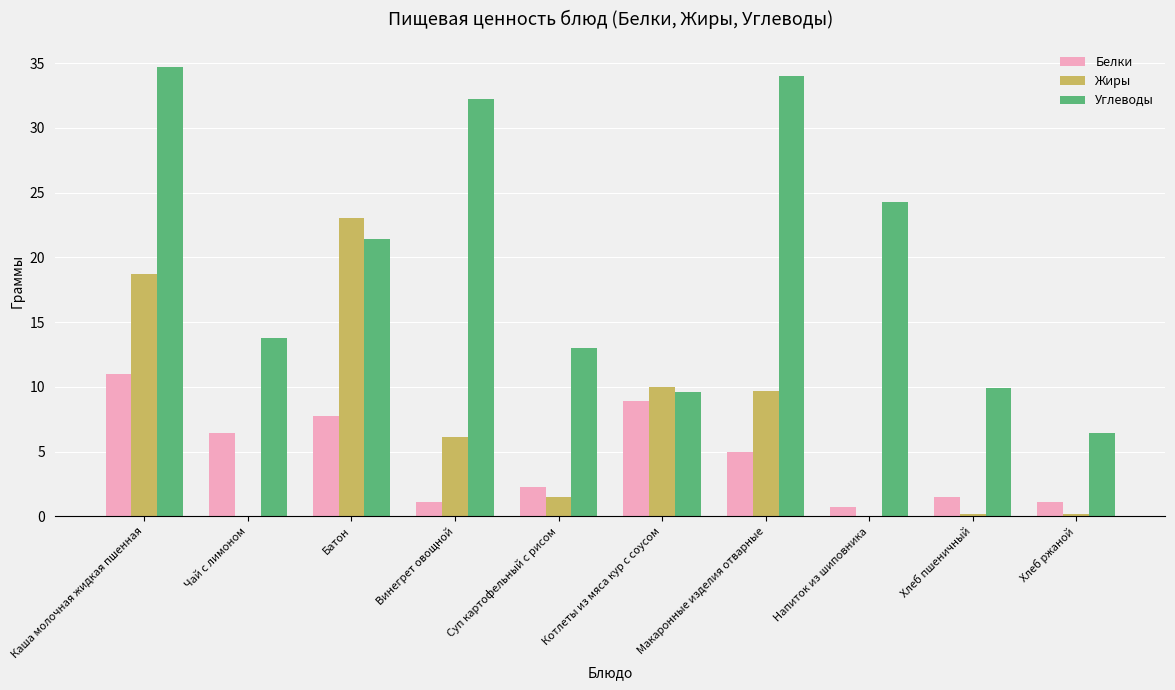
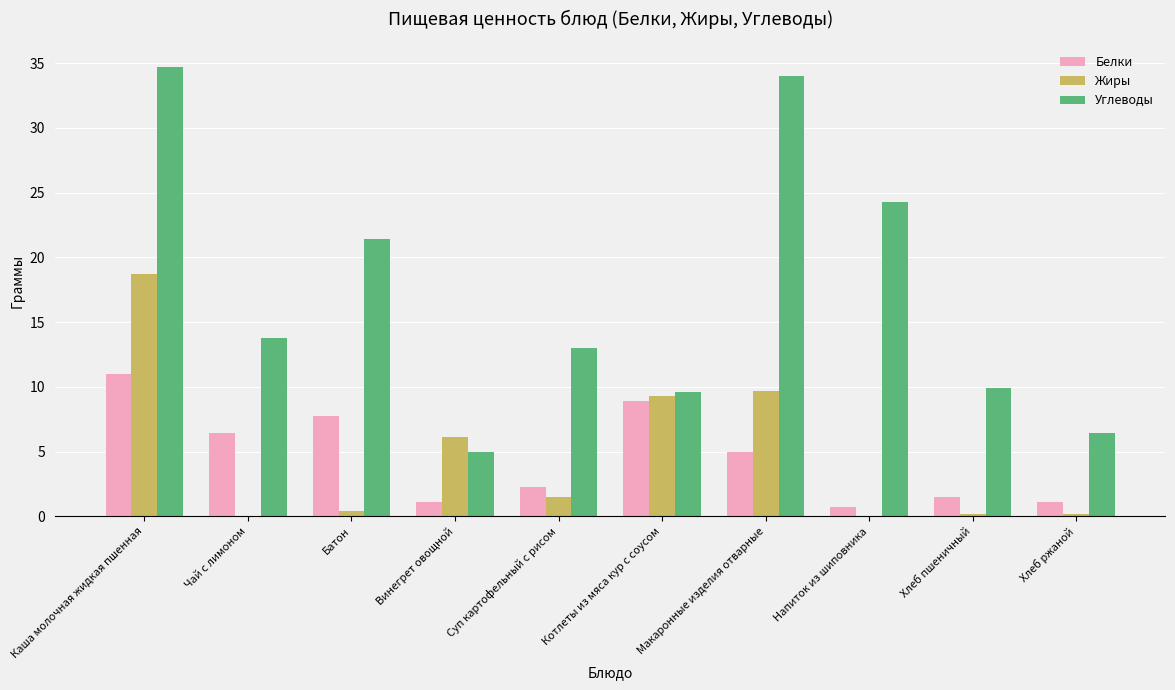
Жиры, Батон: 23.0 -> 0.4
Углеводы, Винегрет овощной: 32.2 -> 5.0
Жиры, Котлеты из мяса кур с соусом: 10.0 -> 9.3
